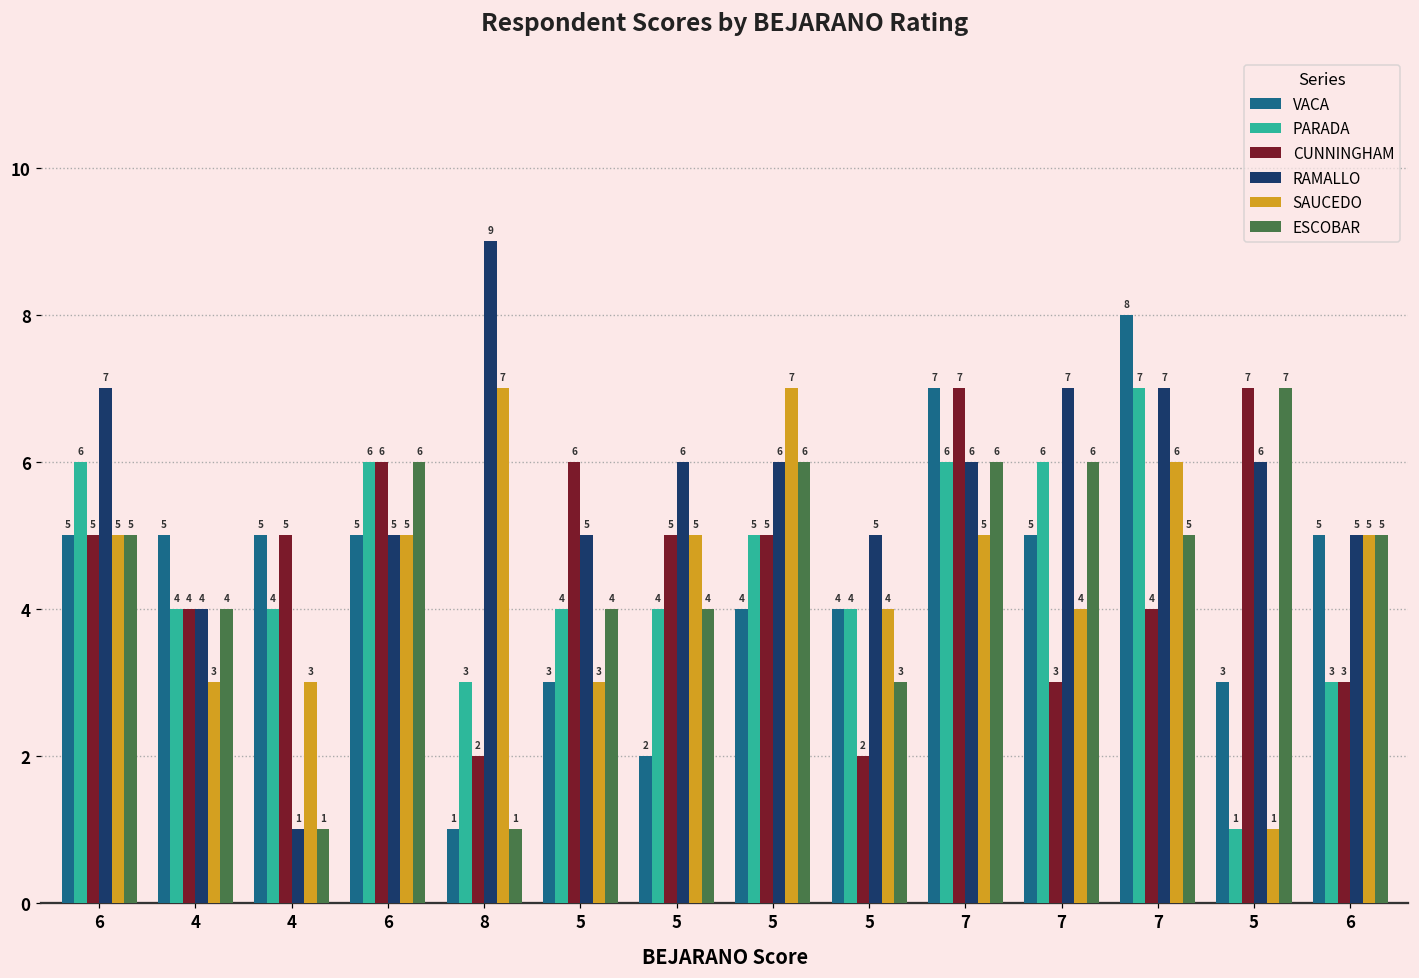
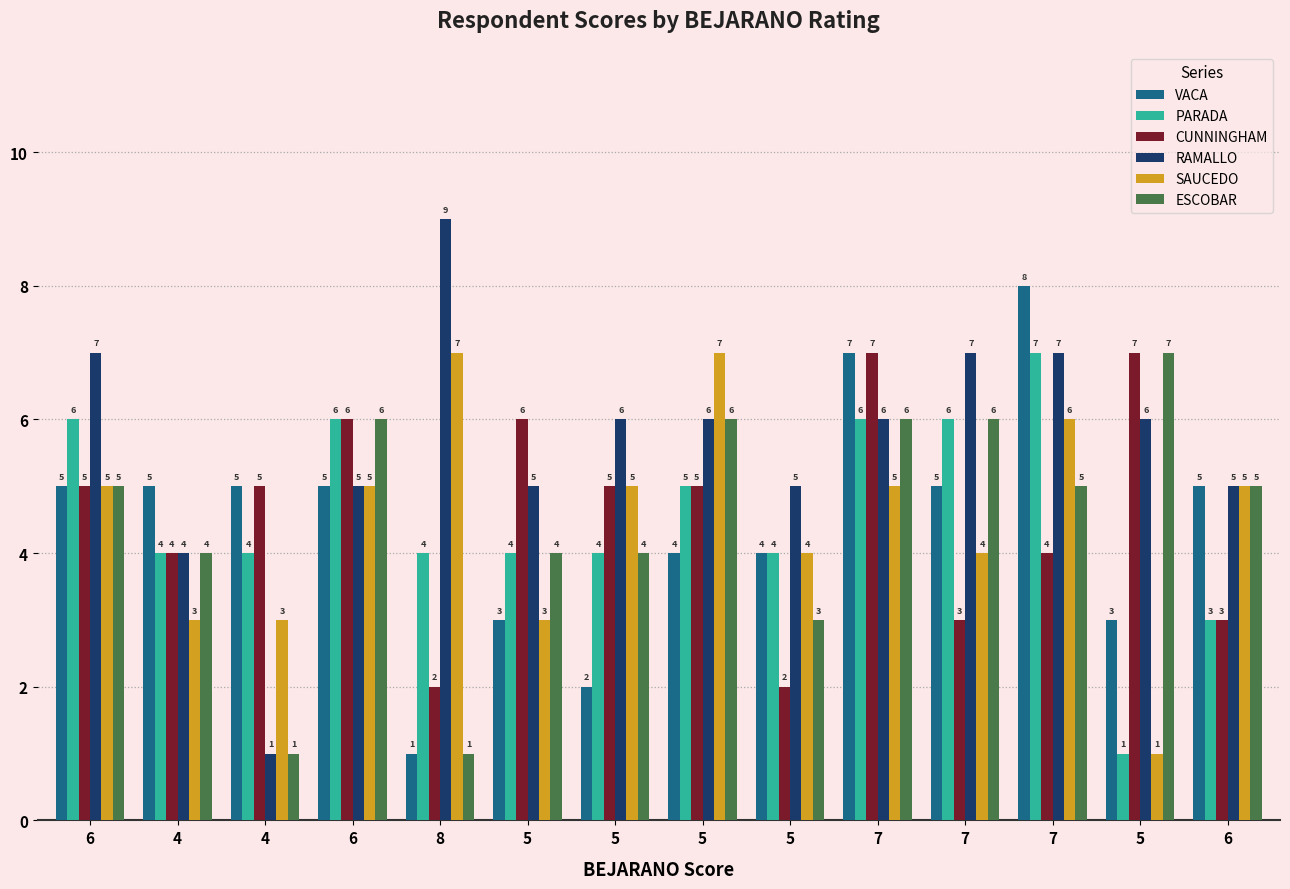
PARADA, 8: 3 -> 4
